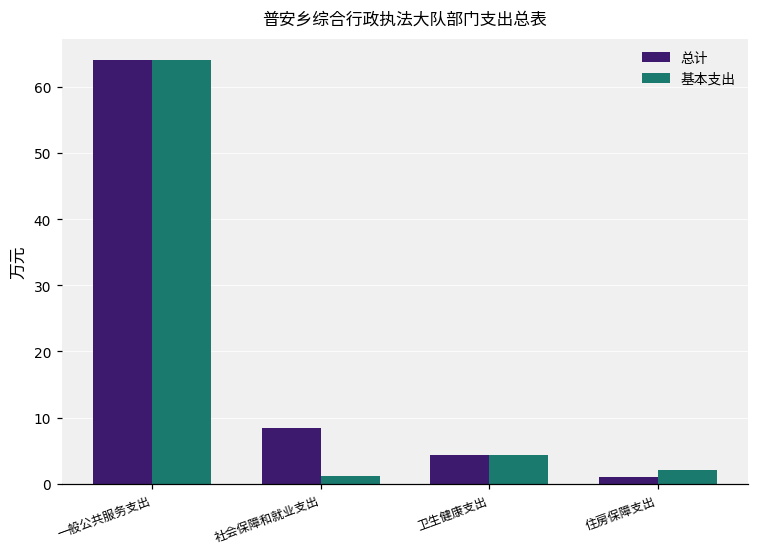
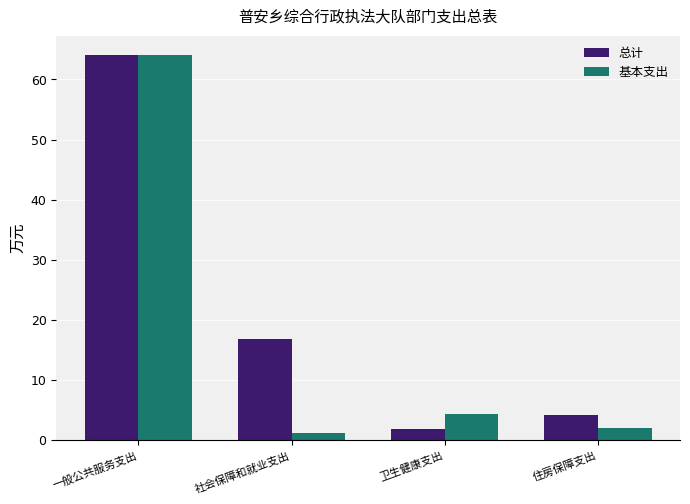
总计, 社会保障和就业支出: 8 -> 17
总计, 卫生健康支出: 4 -> 2
总计, 住房保障支出: 1 -> 4
